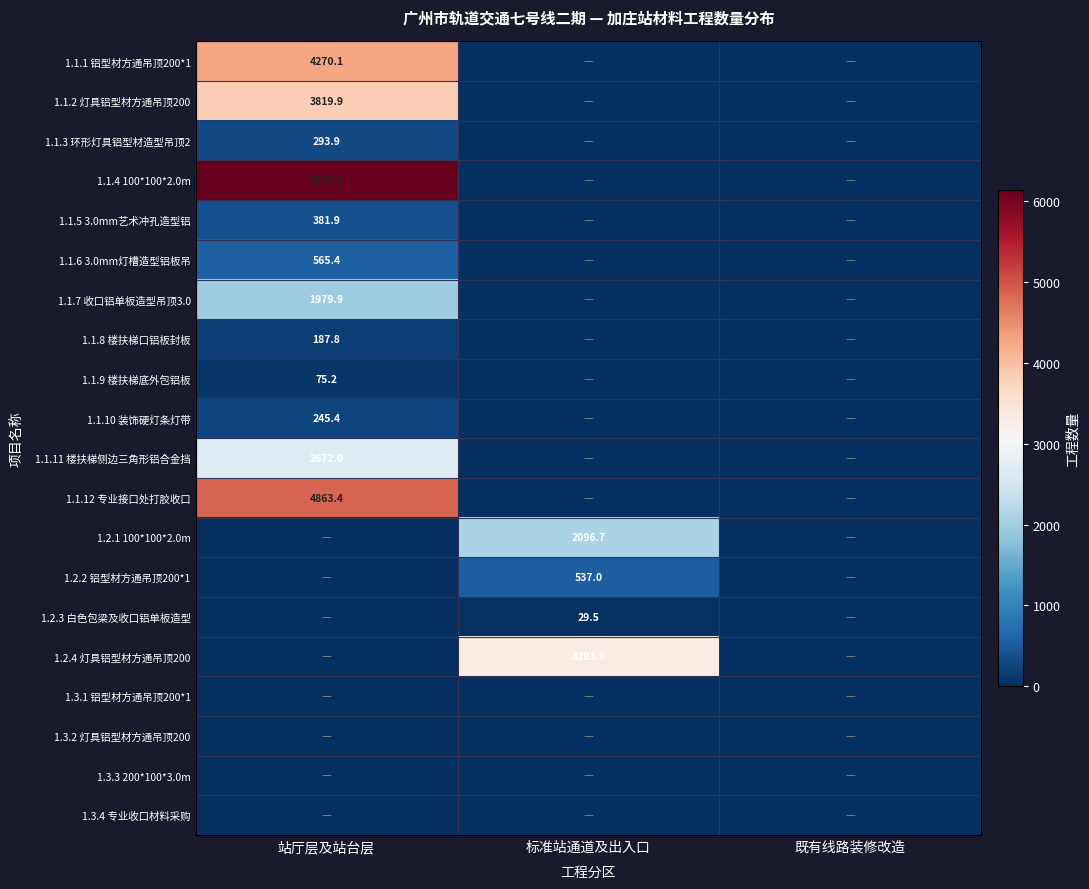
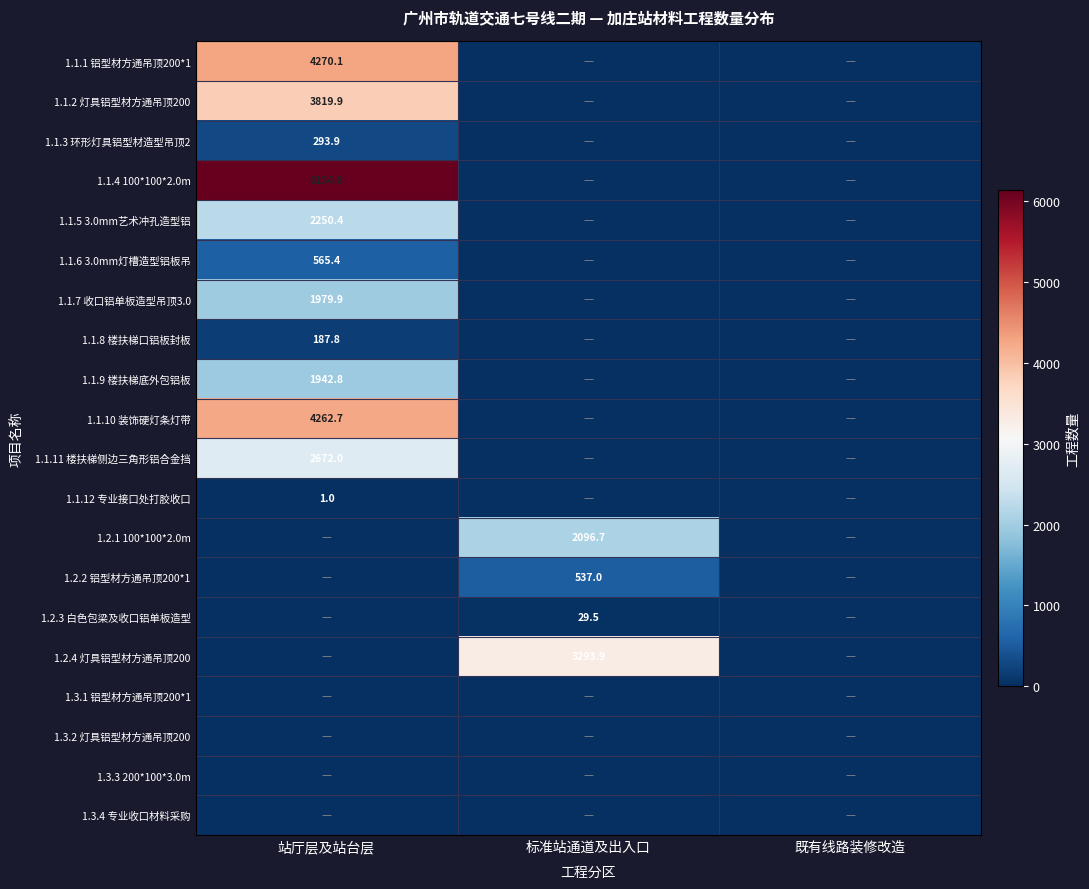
1.1.5 3.0mm艺术冲孔造型铝, 站厅层及站台层: 381.9 -> 2250.4
1.1.9 楼扶梯底外包铝板, 站厅层及站台层: 75.2 -> 1942.8
1.1.10 装饰硬灯条灯带, 站厅层及站台层: 245.4 -> 4262.7
1.1.12 专业接口处打胶收口, 站厅层及站台层: 4863.4 -> 1.0
